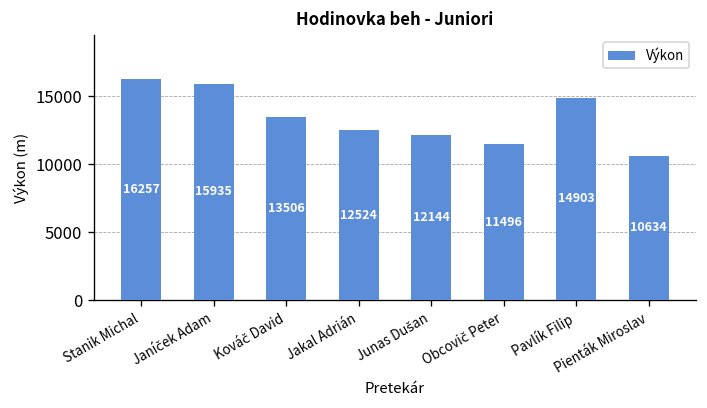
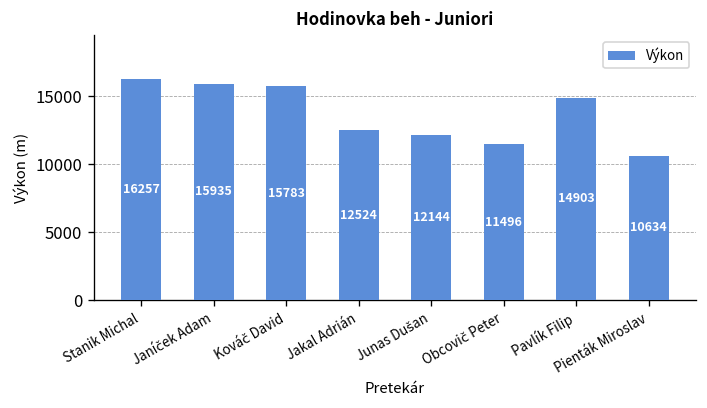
Kováč David: 13506 -> 15783
